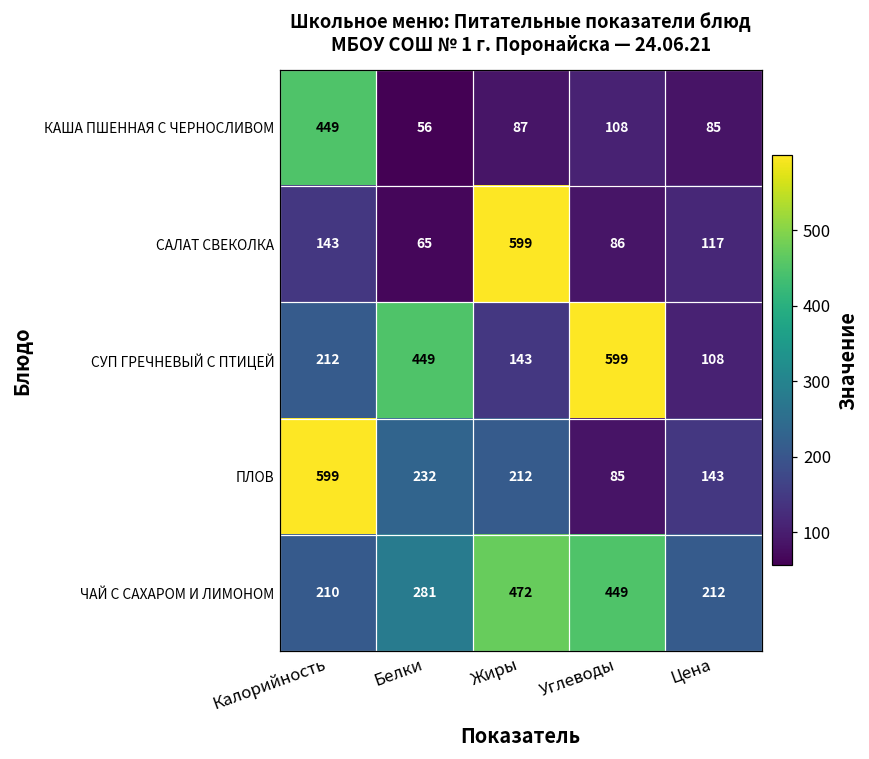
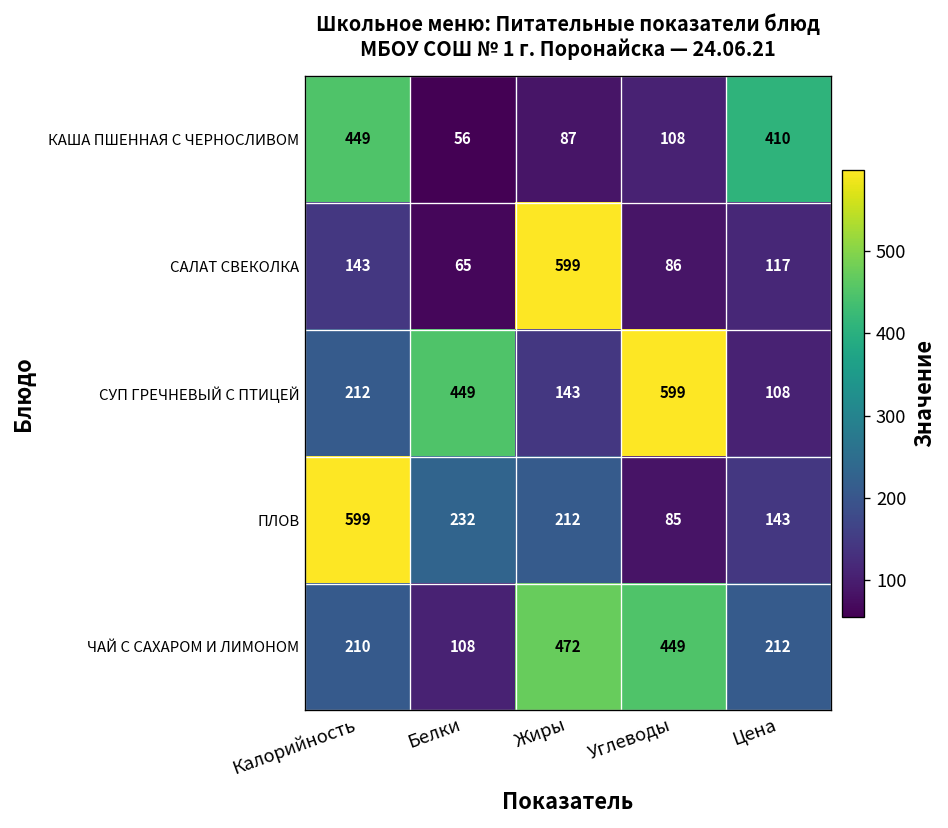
КАША ПШЕННАЯ С ЧЕРНОСЛИВОМ, Цена: 85 -> 410
ЧАЙ С САХАРОМ И ЛИМОНОМ, Белки: 281 -> 108
